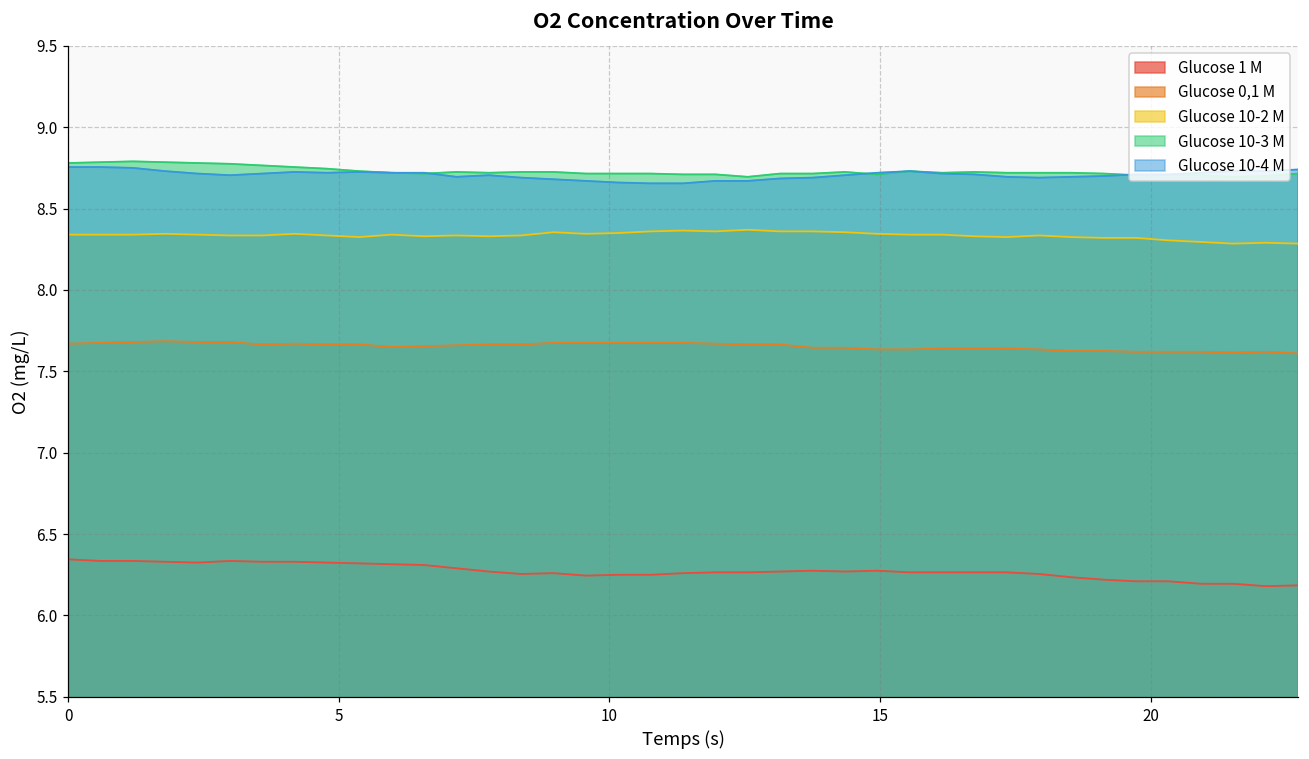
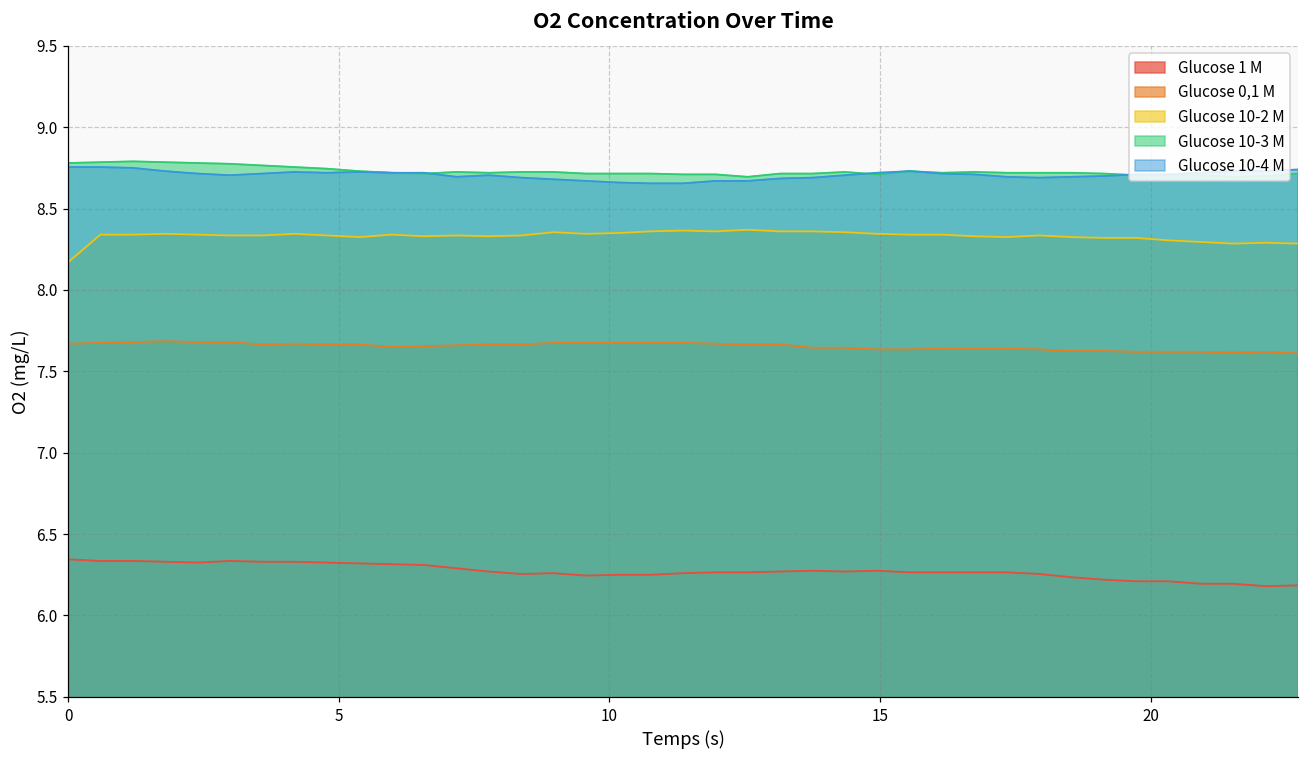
Glucose 10-2 M, 0: 8.34 -> 8.17
